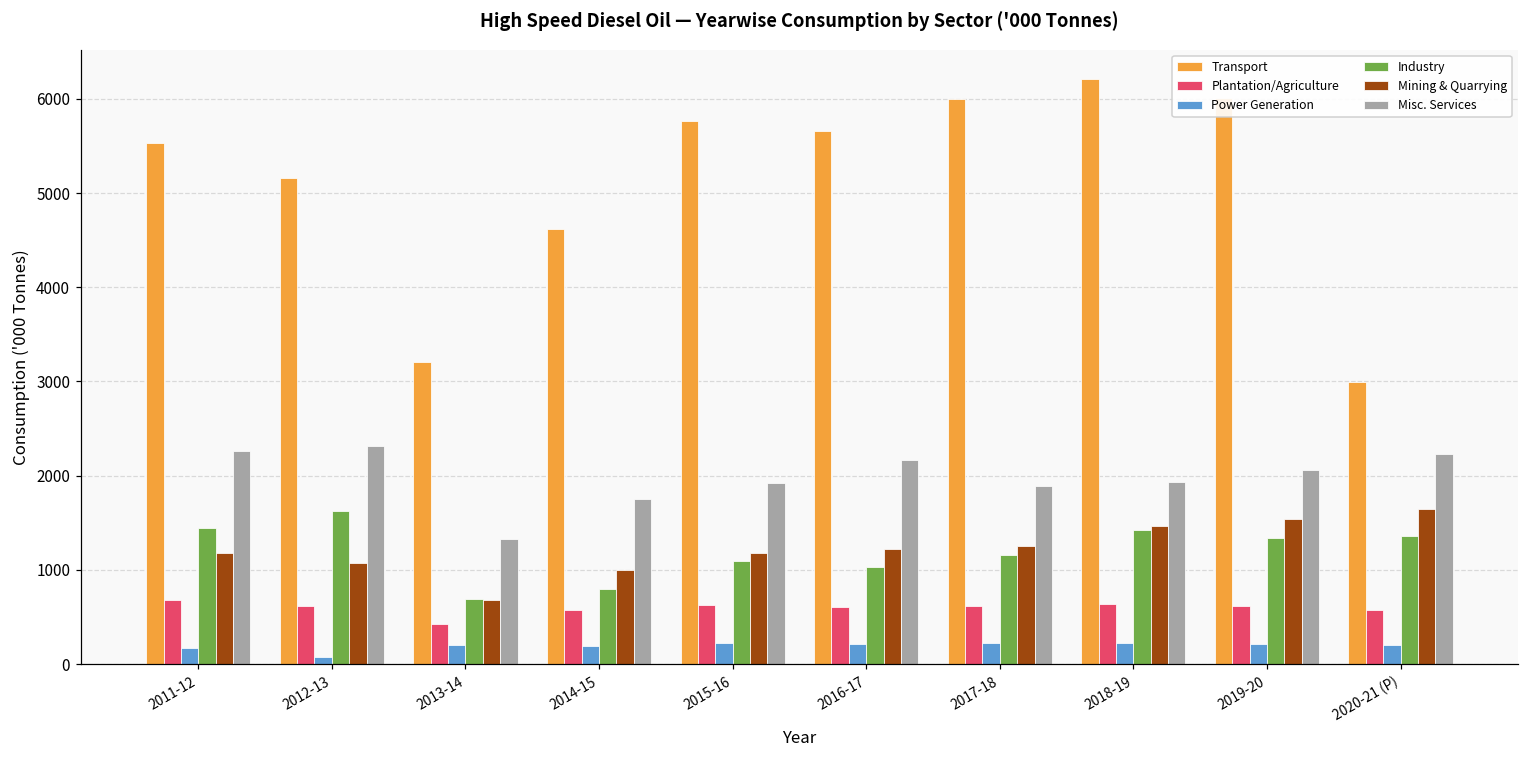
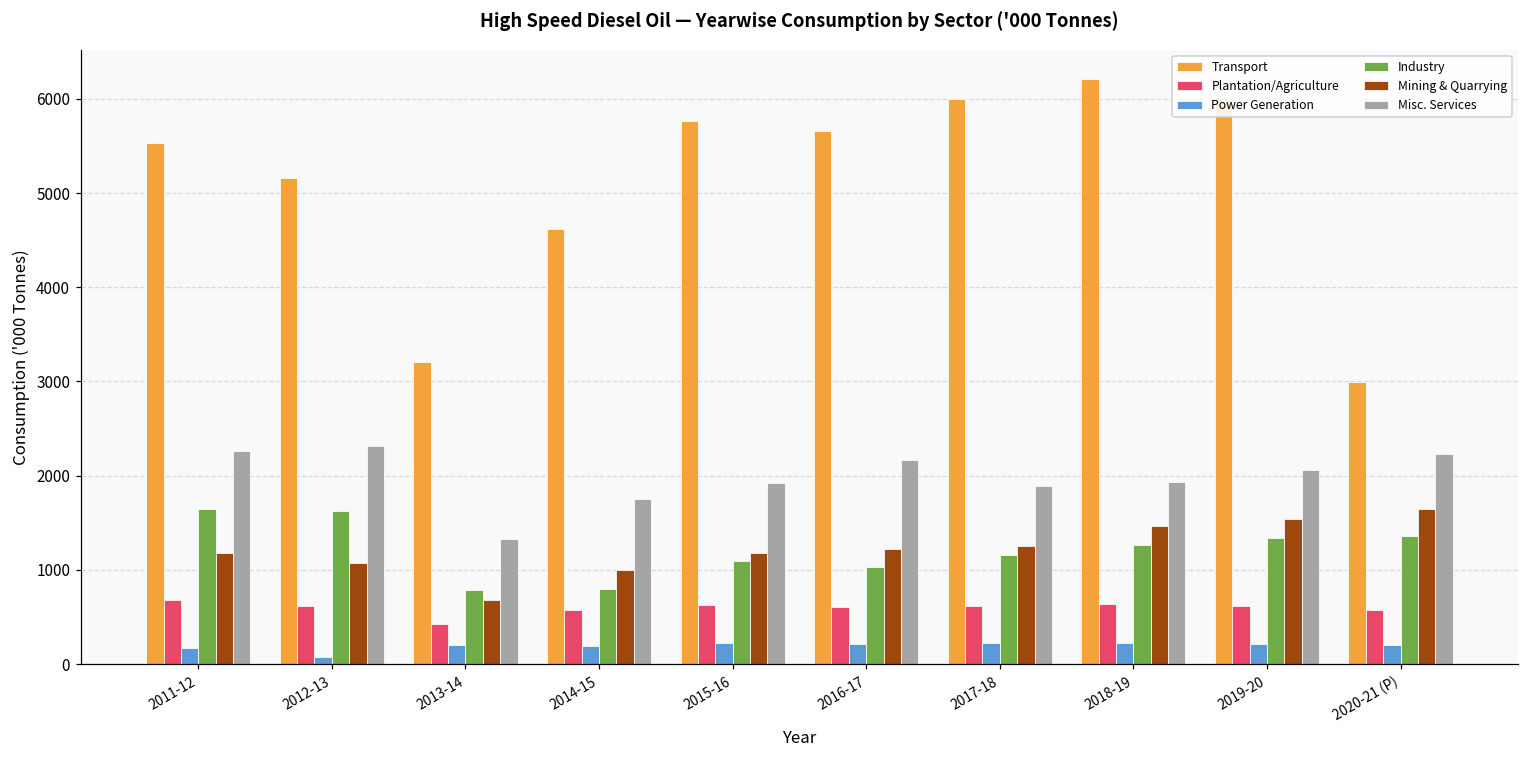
Industry, 2011-12: 1400 -> 1600
Industry, 2013-14: 700 -> 800
Industry, 2018-19: 1400 -> 1300
